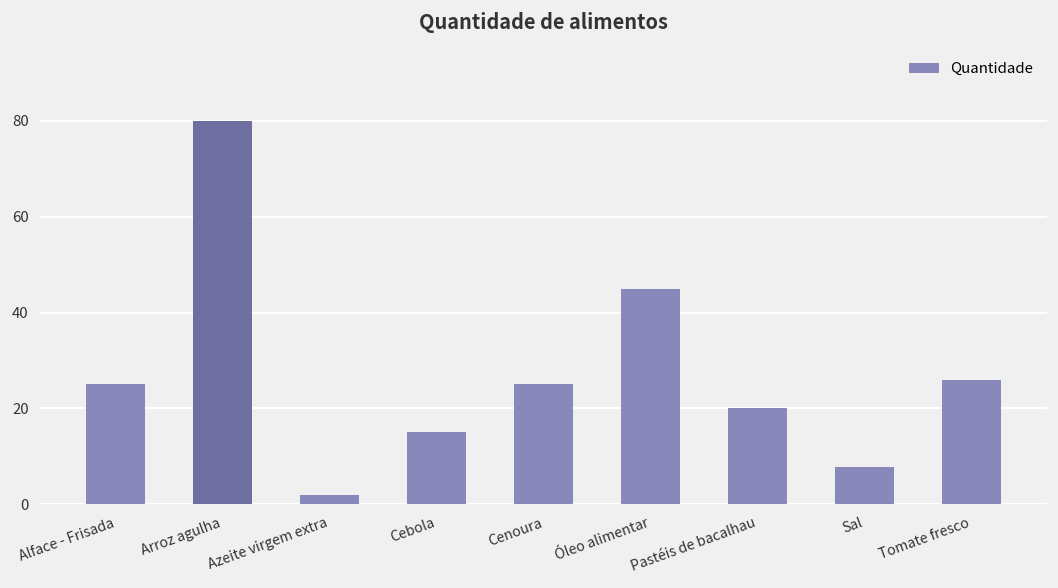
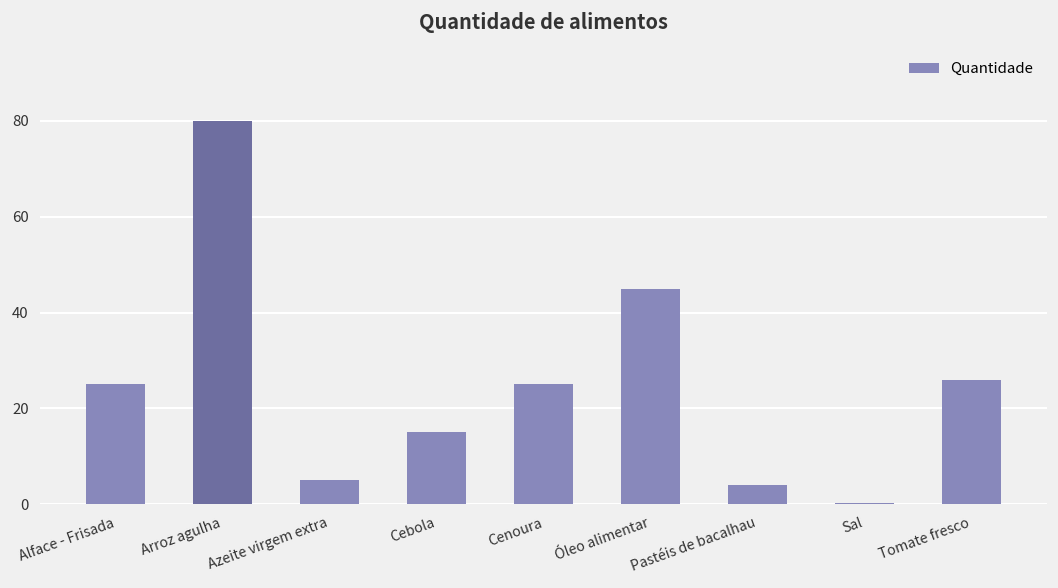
Azeite virgem extra: 2 -> 5
Pastéis de bacalhau: 20 -> 4
Sal: 8 -> 0
